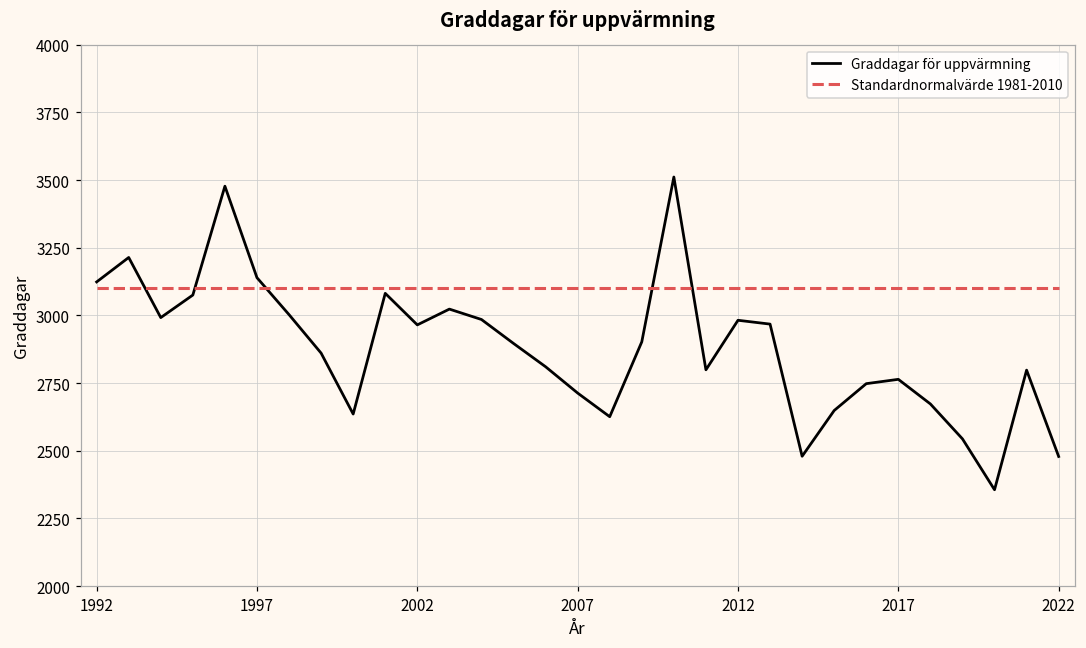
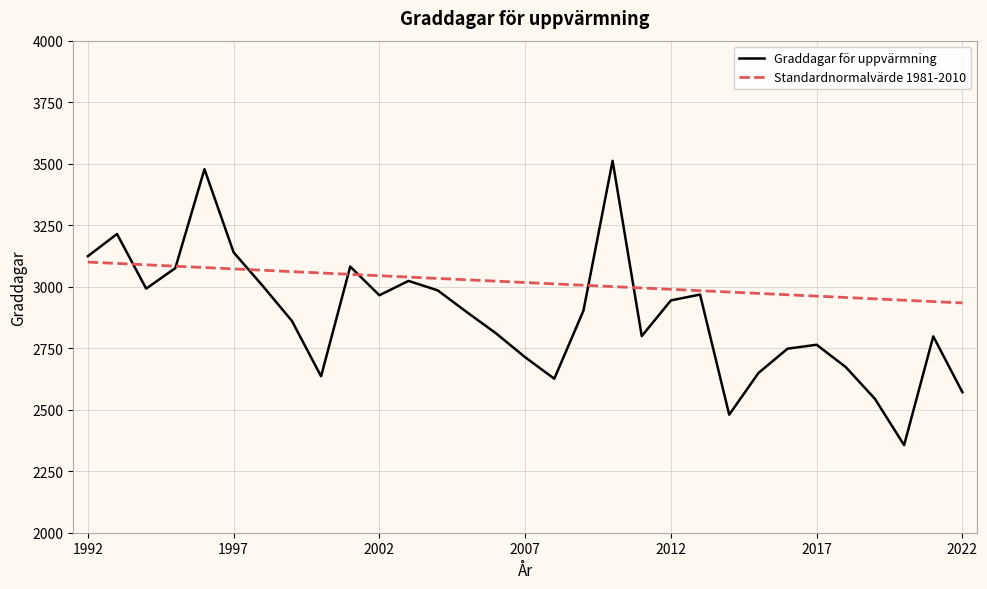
Graddagar för uppvärmning, 2012: 2980 -> 2940
Graddagar för uppvärmning, 2022: 2480 -> 2570
Standardnormalvärde 1981-2010, 2022: 3100 -> 2930
